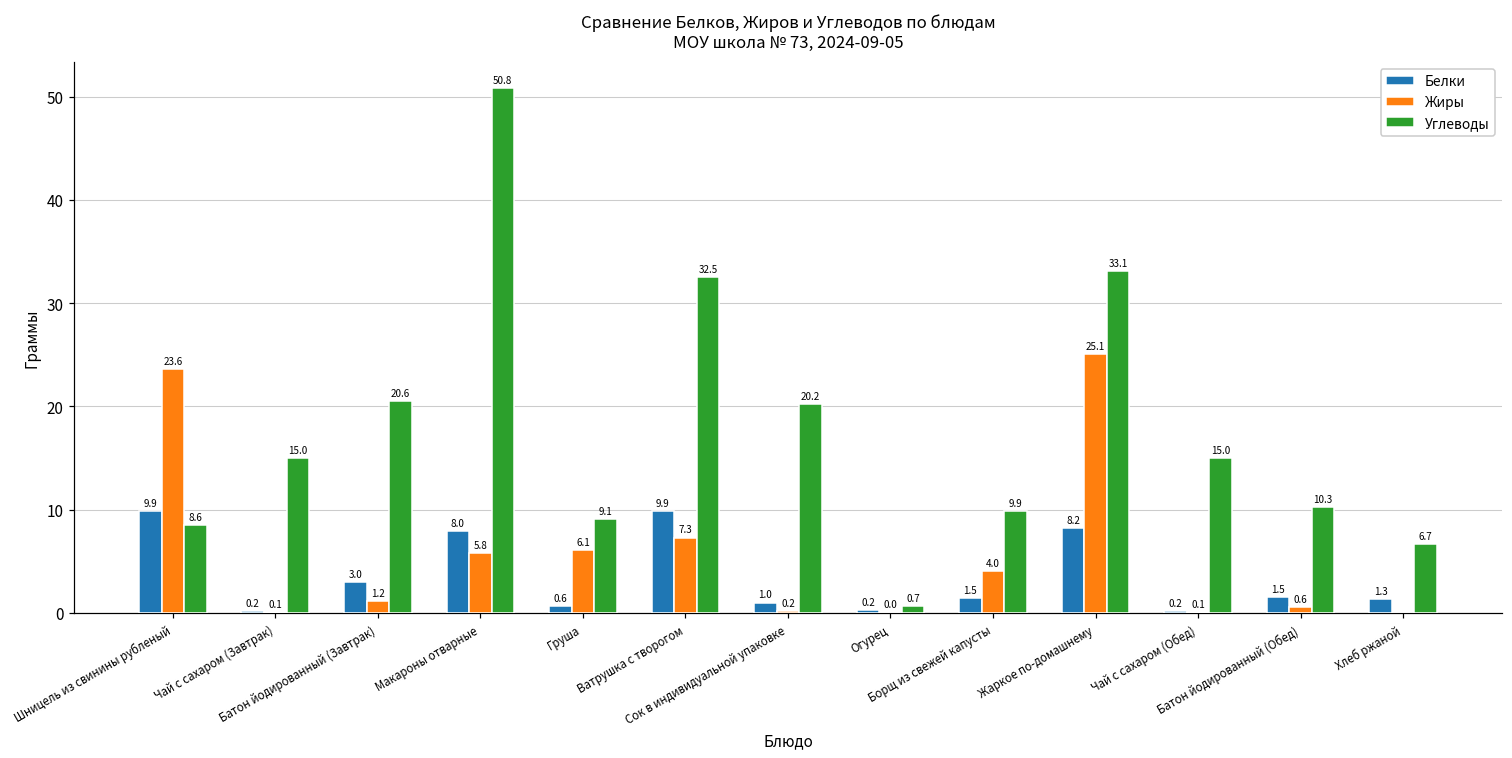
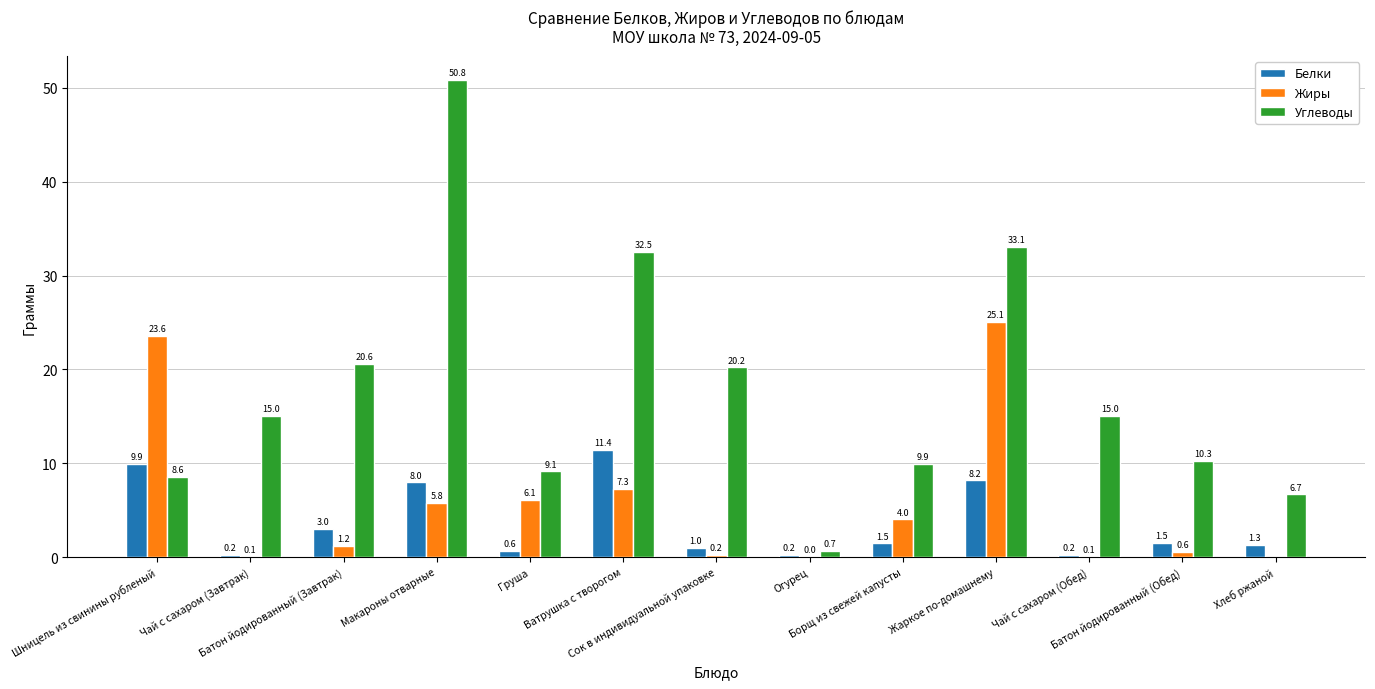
Белки, Ватрушка с творогом: 9.9 -> 11.4
